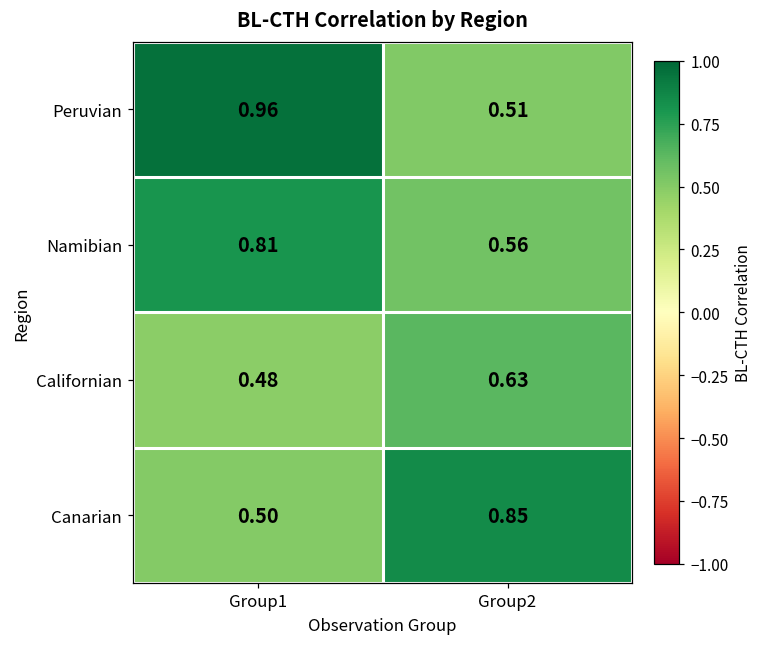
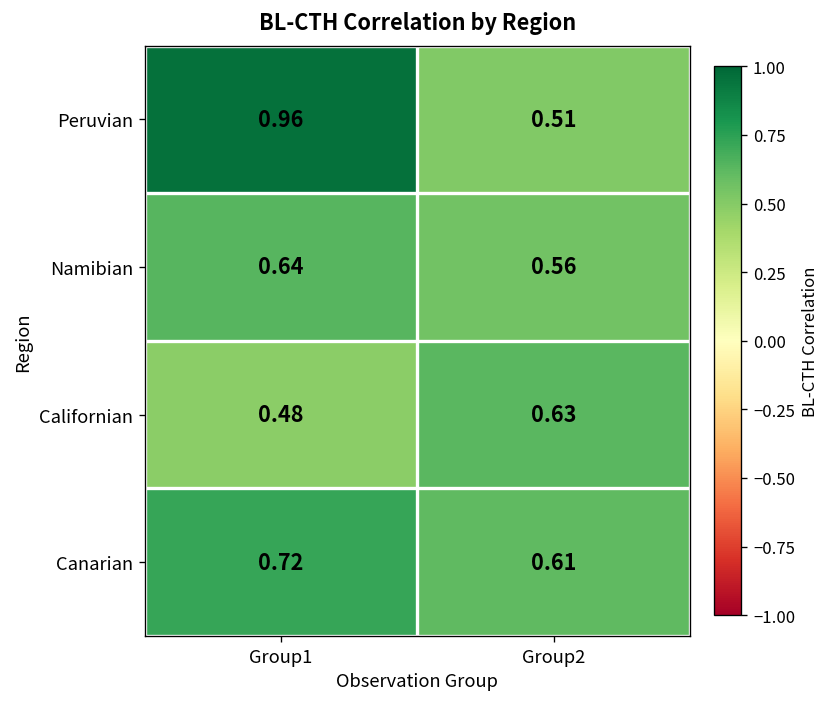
Namibian, Group1: 0.81 -> 0.64
Canarian, Group1: 0.50 -> 0.72
Canarian, Group2: 0.85 -> 0.61
